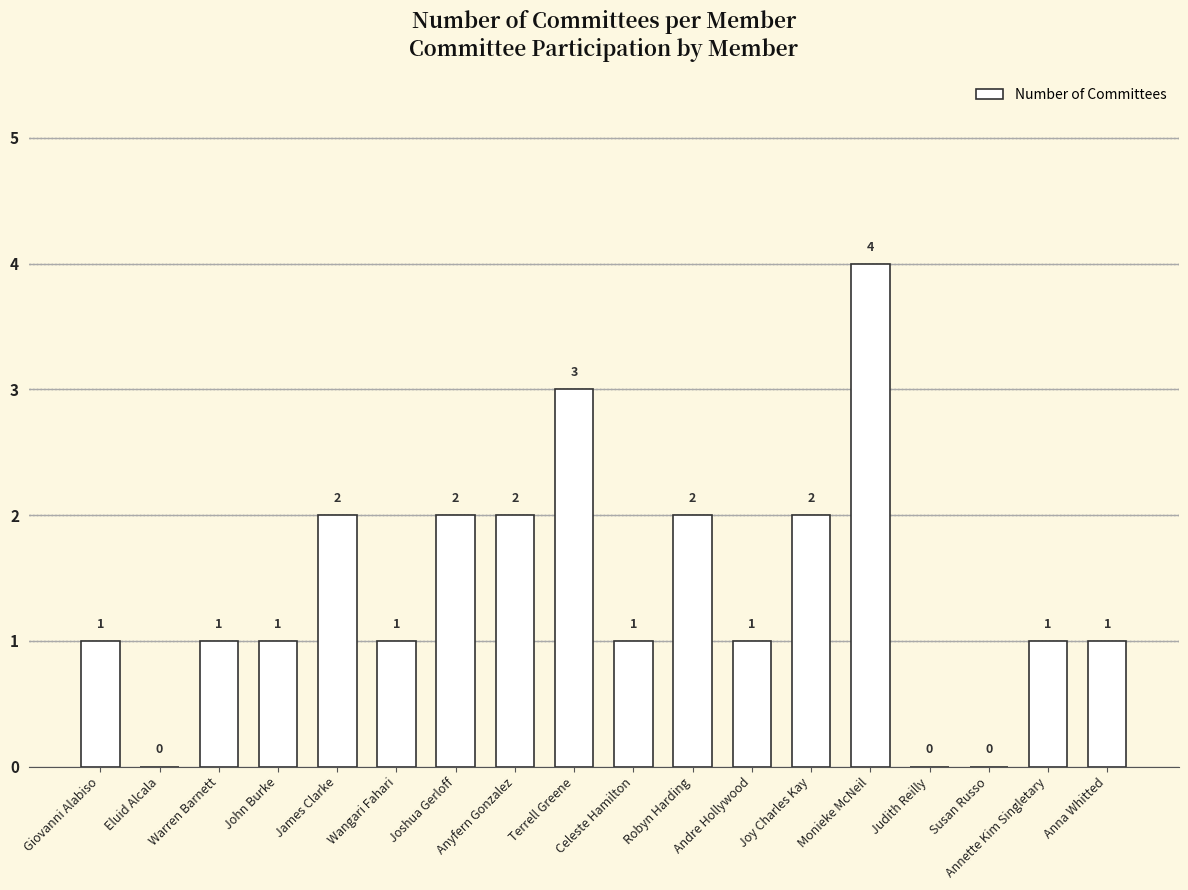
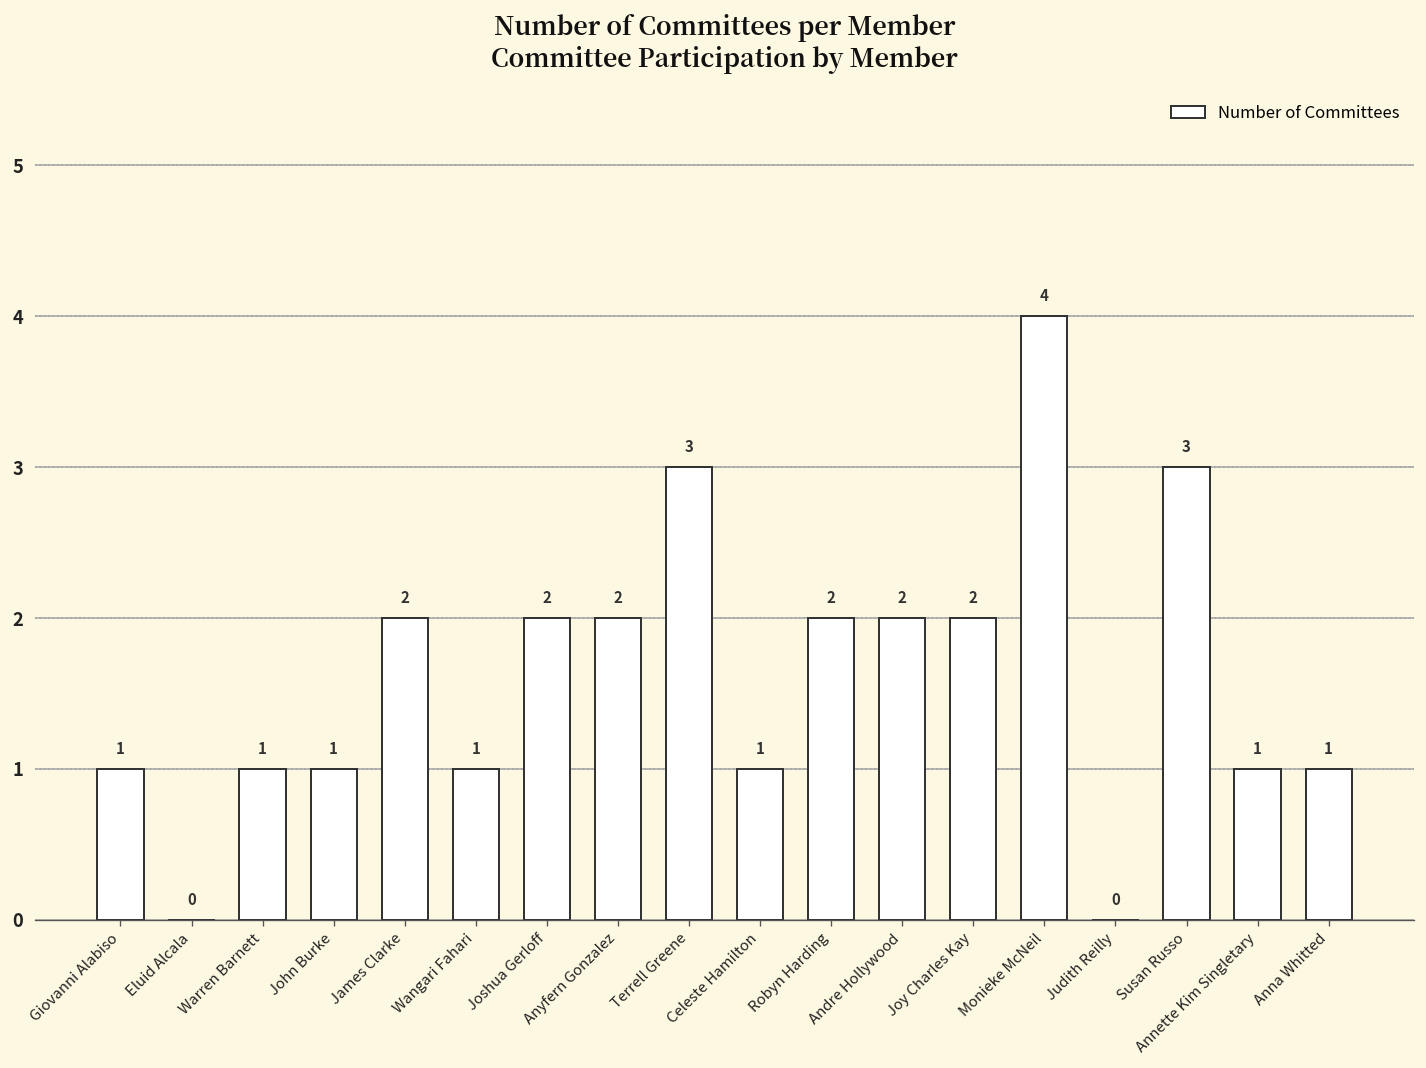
Andre Hollywood: 1 -> 2
Susan Russo: 0 -> 3
